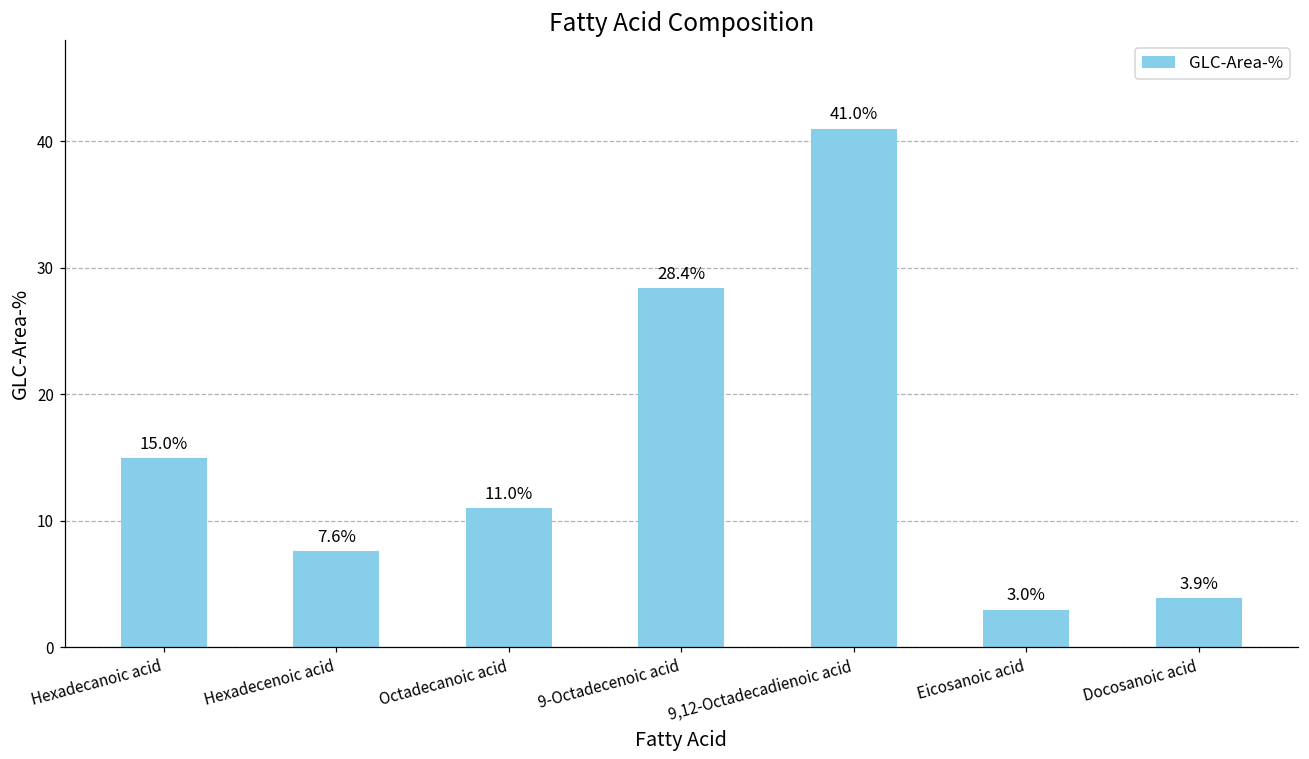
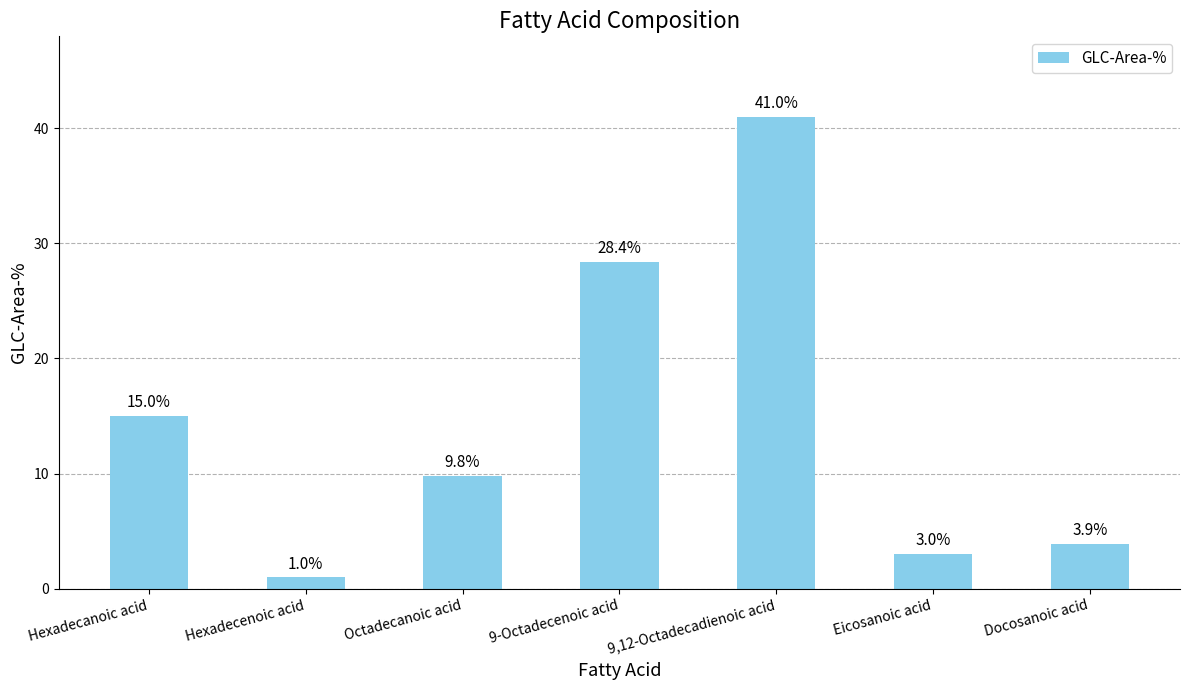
Hexadecenoic acid: 7.6% -> 1.0%
Octadecanoic acid: 11.0% -> 9.8%
